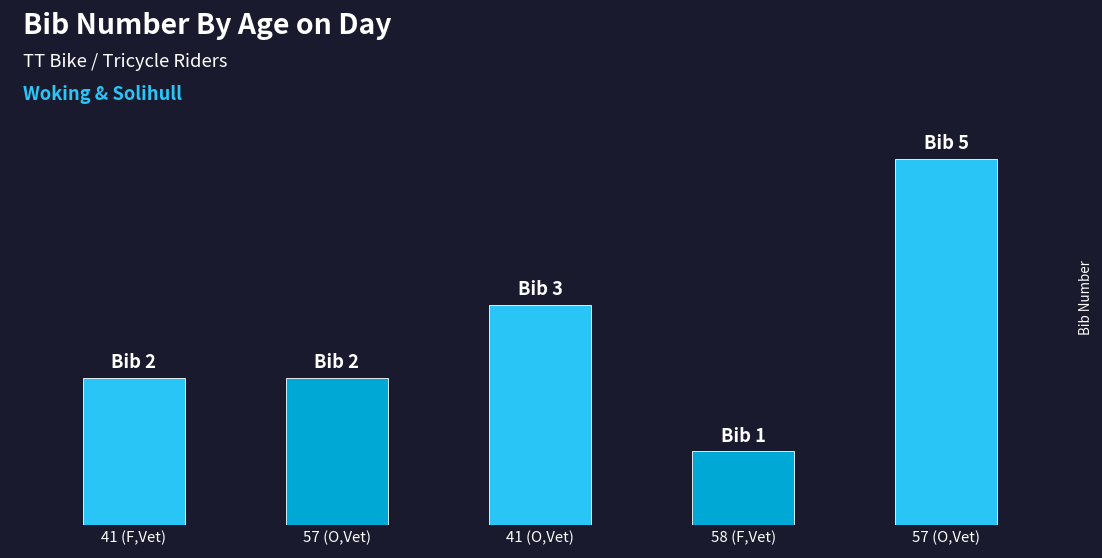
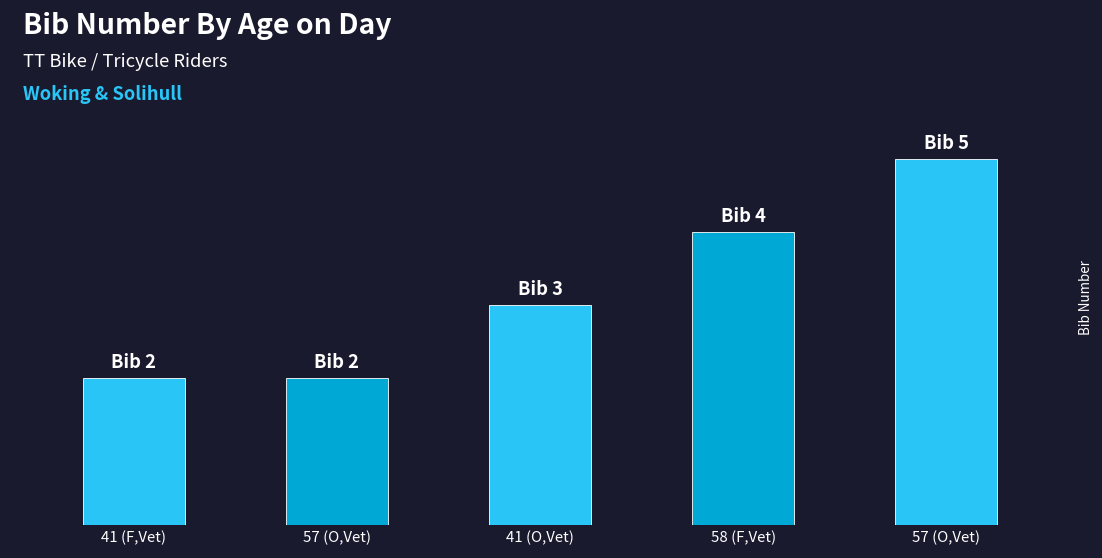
58 (F,Vet): 1 -> 4
